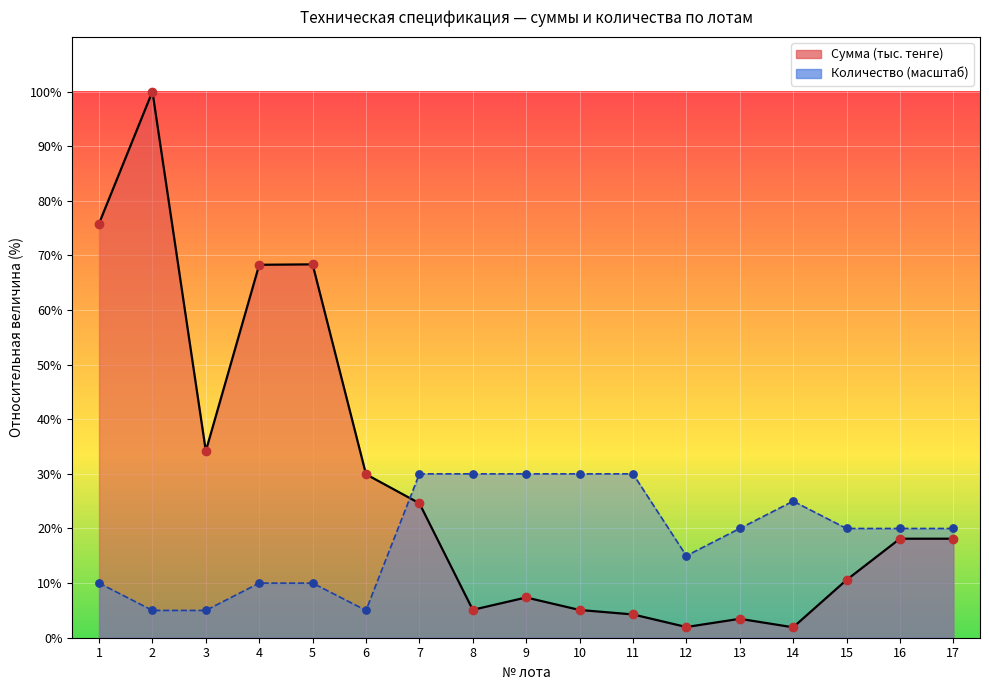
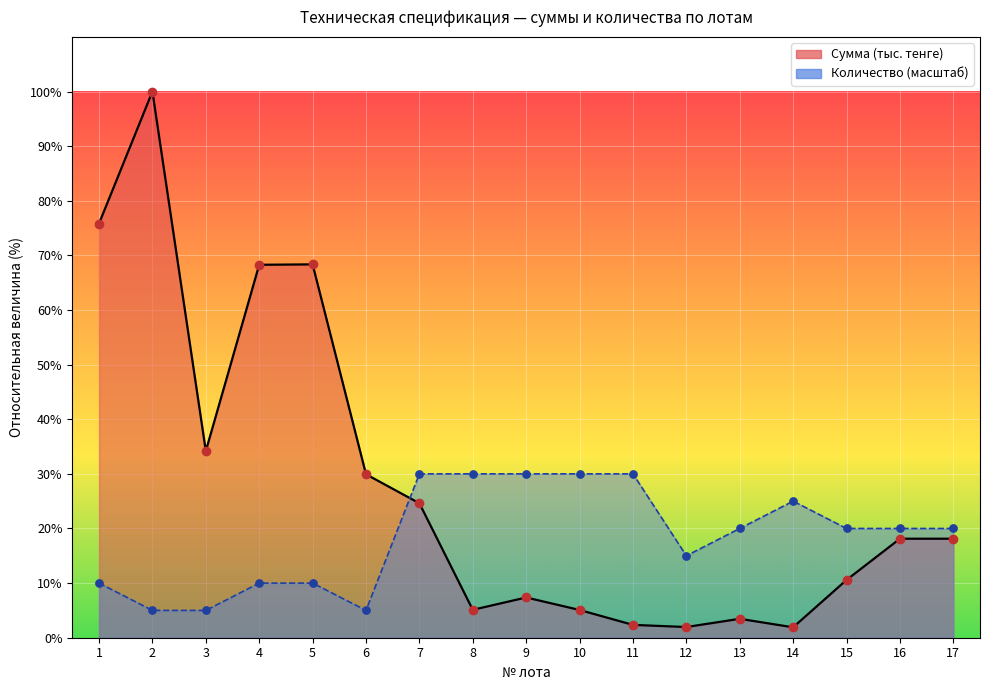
Сумма (тыс. тенге), 11: 4% -> 2%
